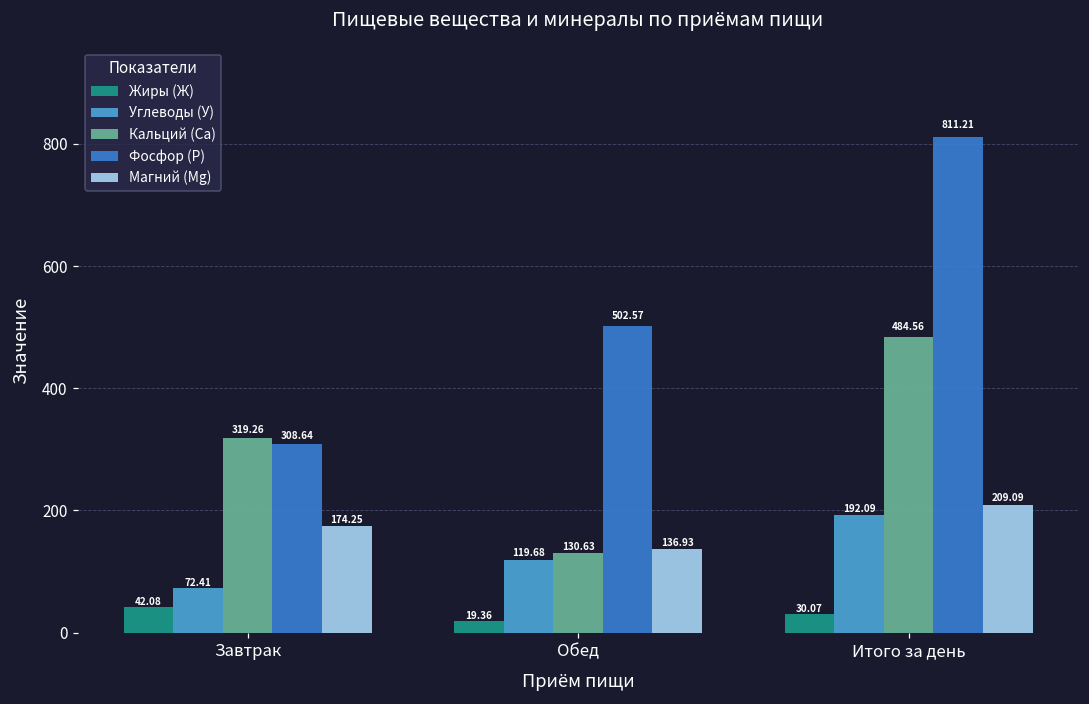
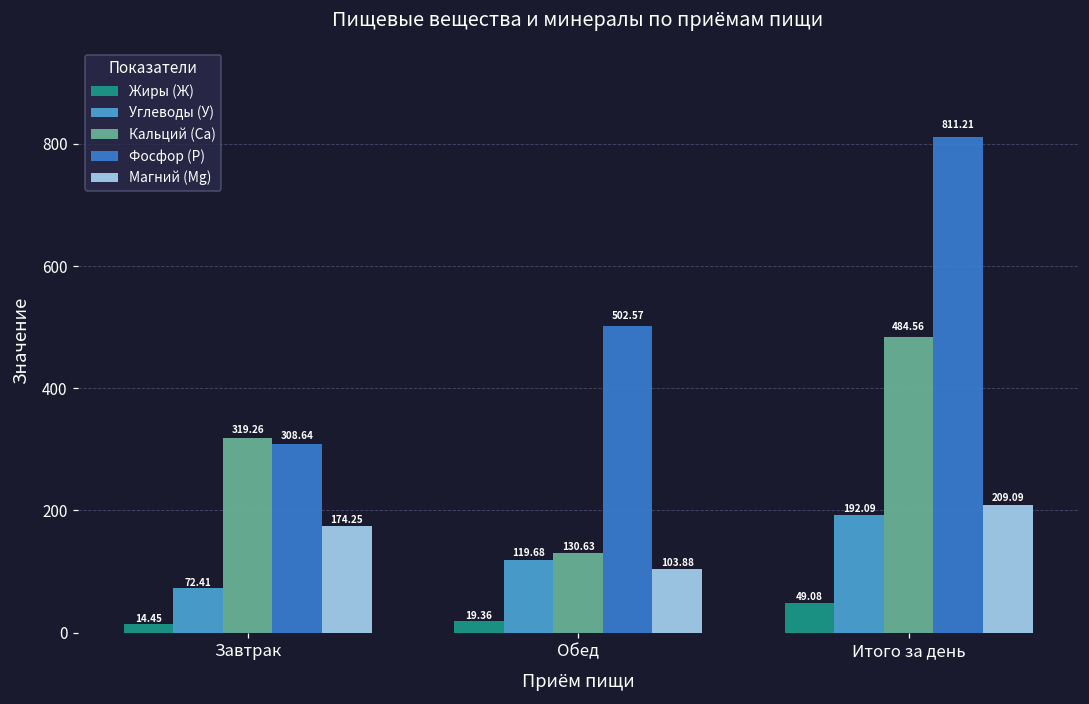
Жиры (Ж), Завтрак: 42.08 -> 14.45
Магний (Mg), Обед: 136.93 -> 103.88
Жиры (Ж), Итого за день: 30.07 -> 49.08
